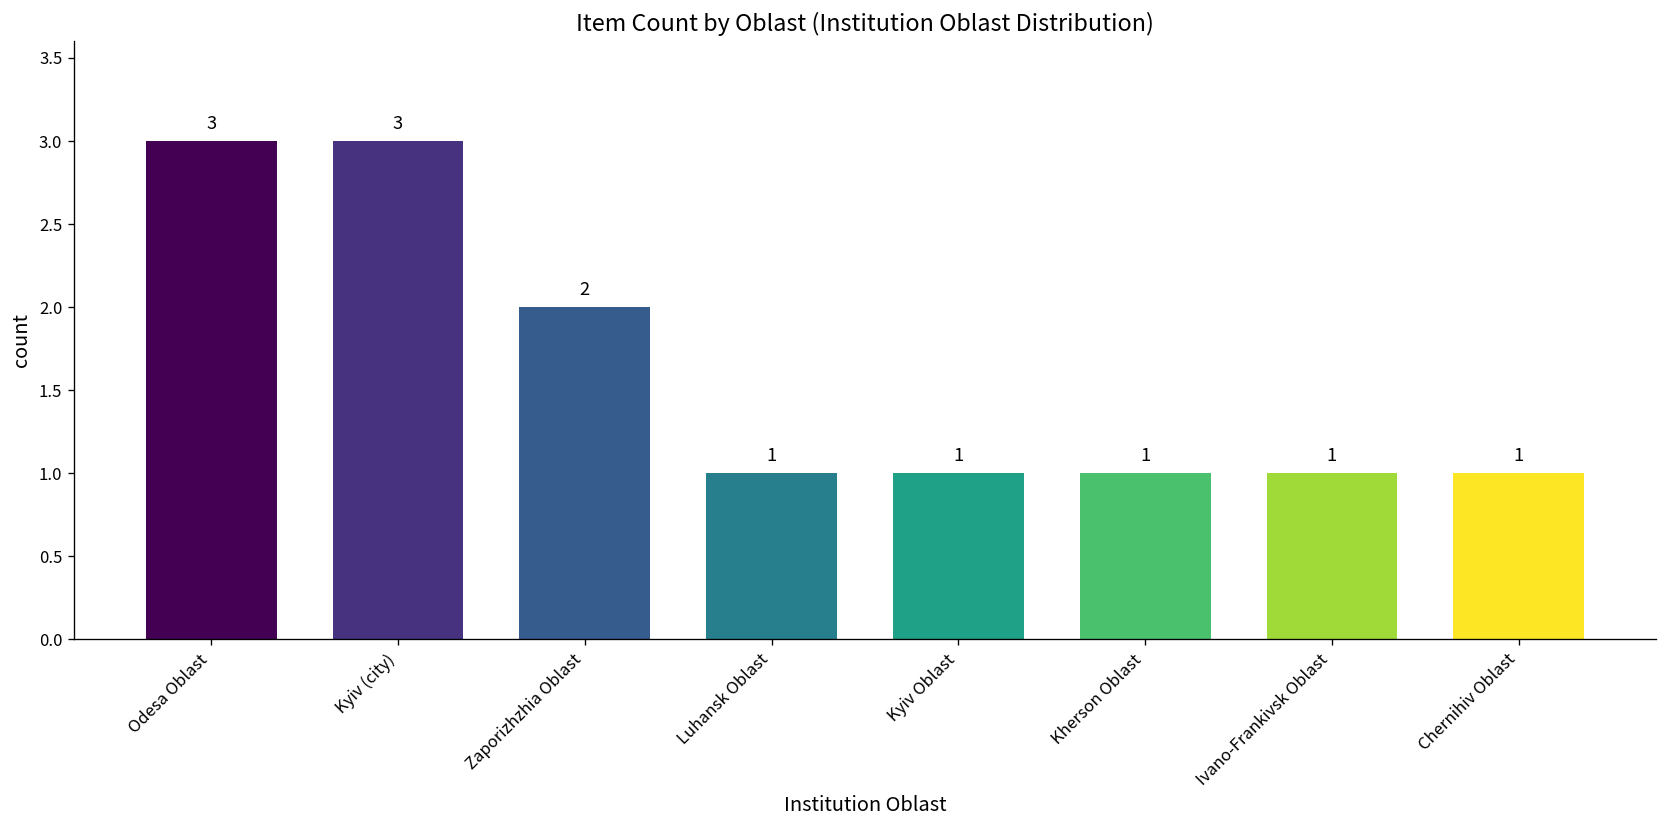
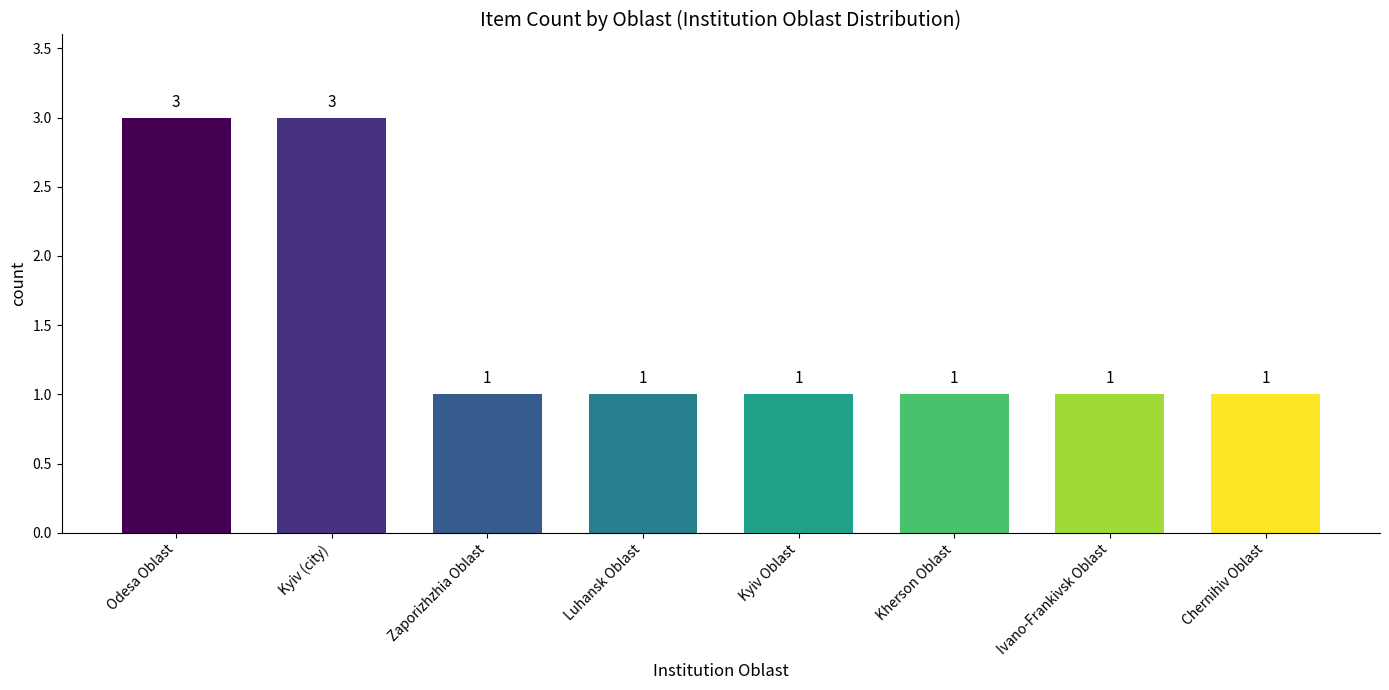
Zaporizhzhia Oblast: 2 -> 1
